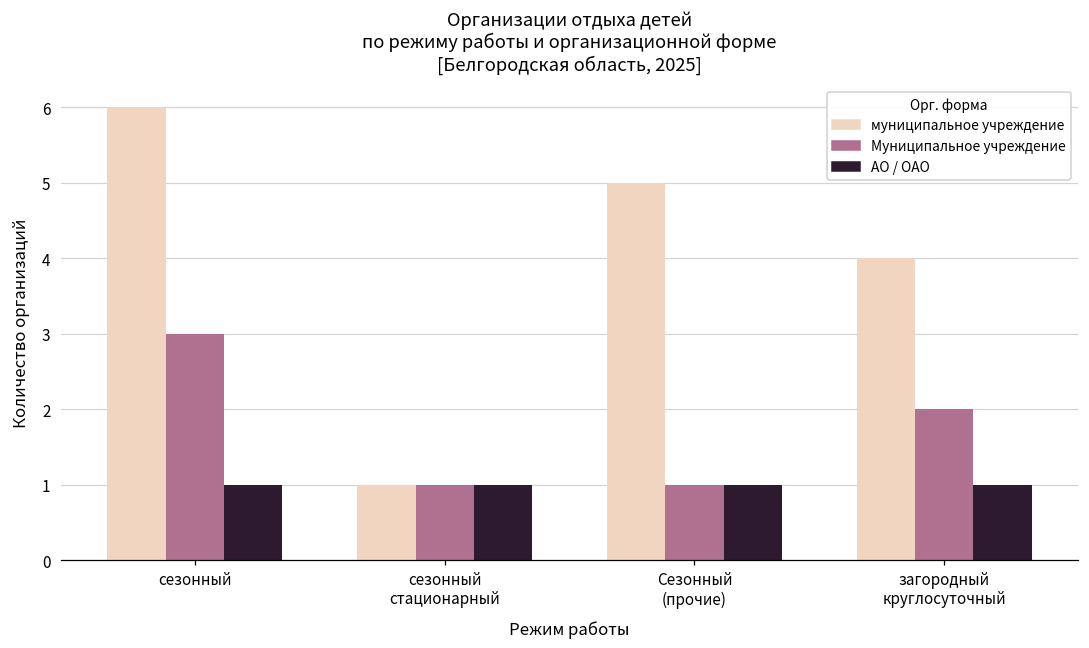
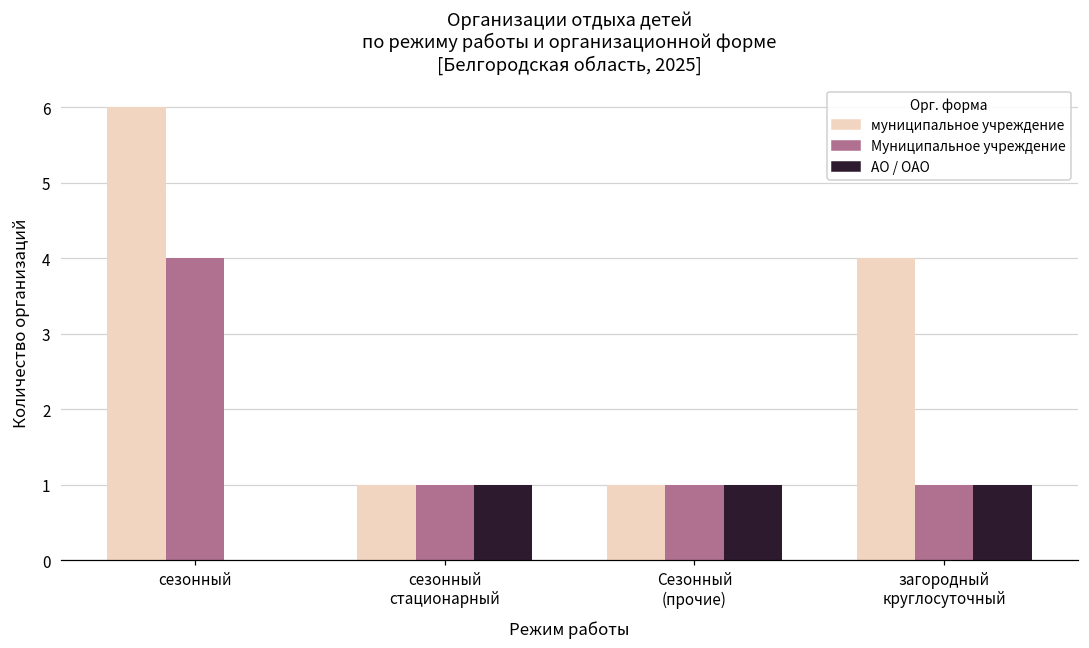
Муниципальное учреждение, сезонный: 3 -> 4
АО / ОАО, сезонный: 1 -> 0
муниципальное учреждение, Сезонный (прочие): 5 -> 1
Муниципальное учреждение, загородный круглосуточный: 2 -> 1
